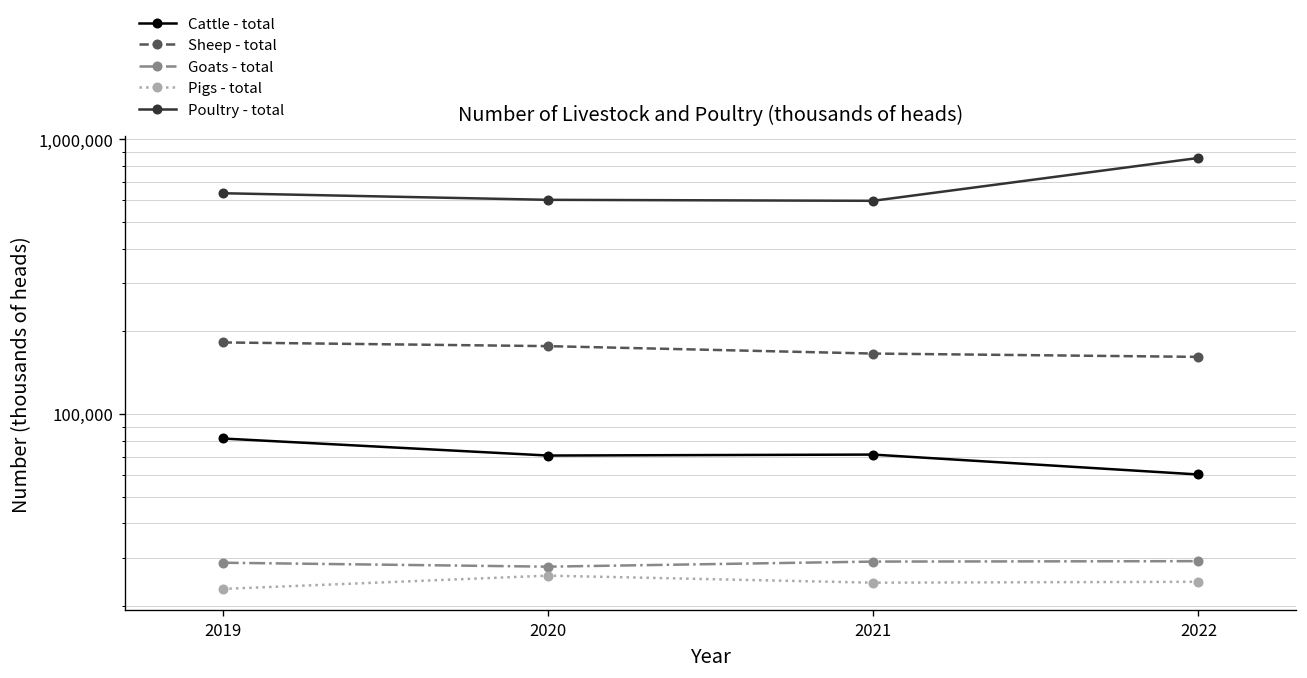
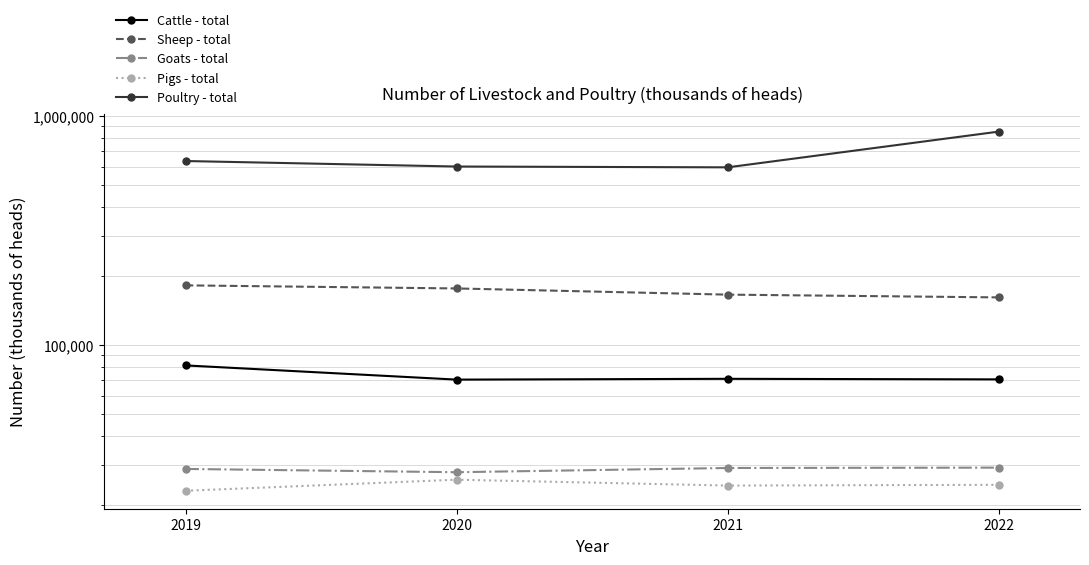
Cattle - total, 2022: 60,000 -> 71,000
